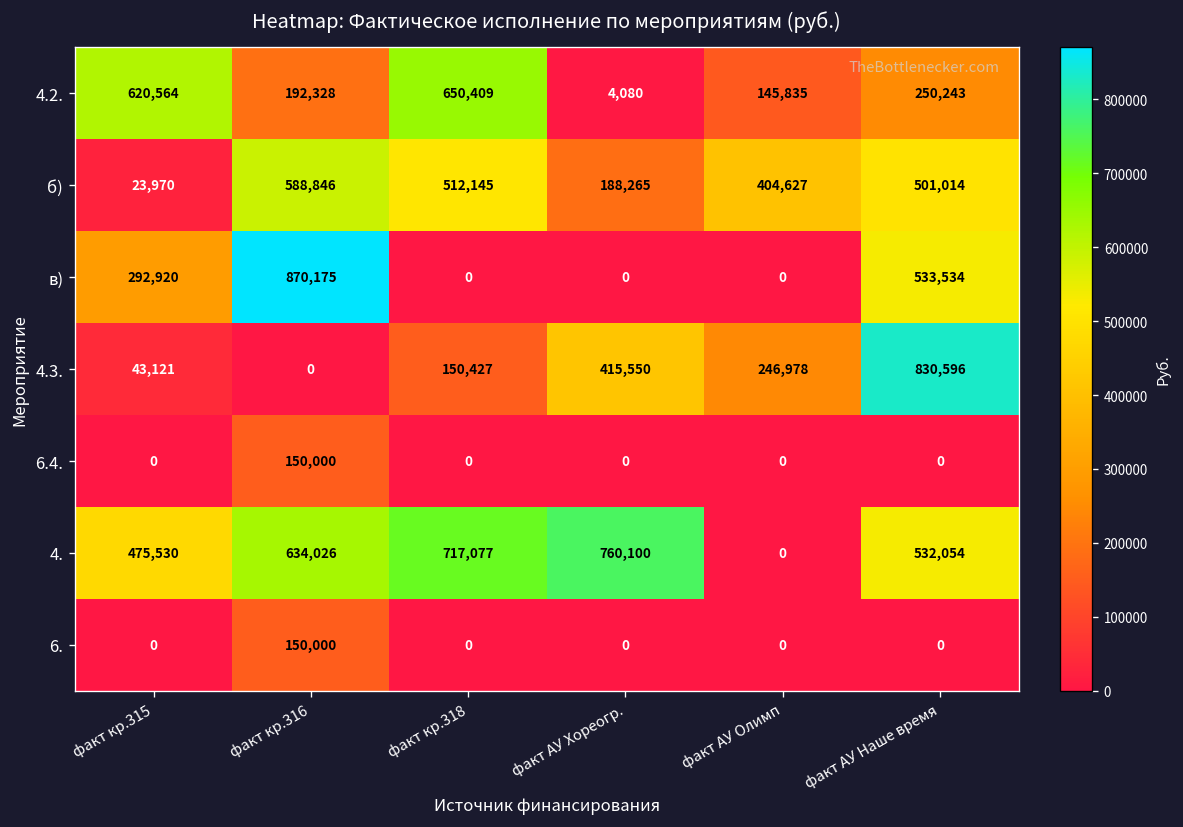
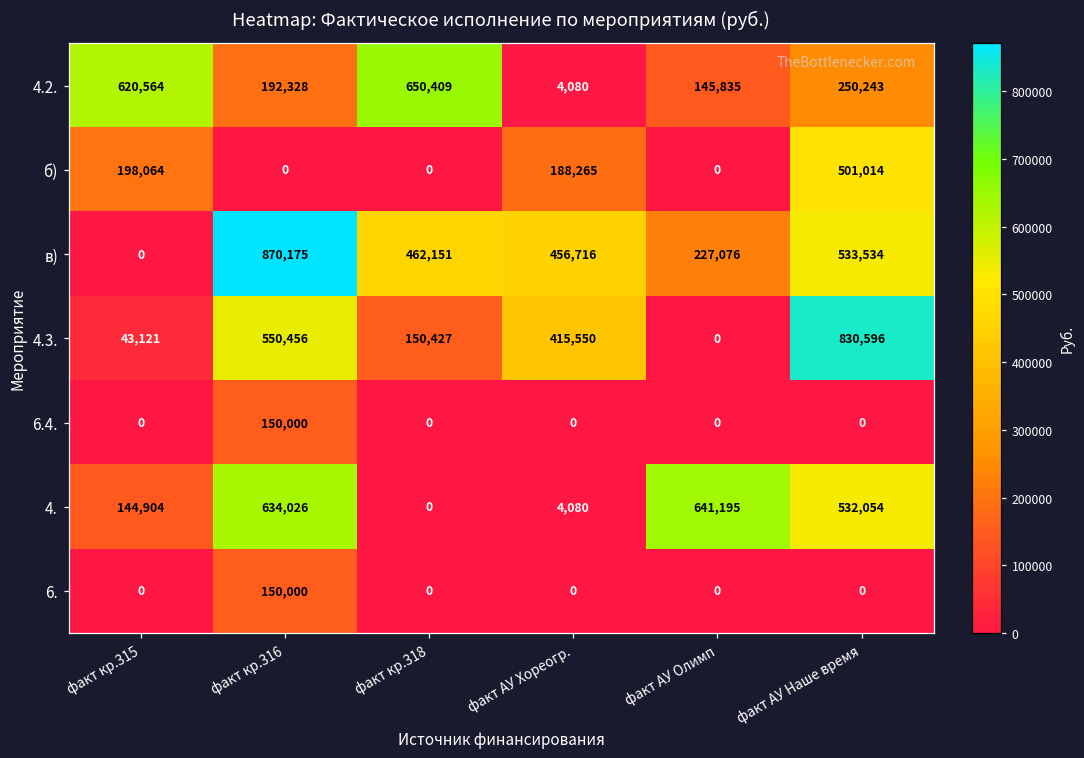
б), факт кр.315: 23,970 -> 198,064
б), факт кр.316: 588,846 -> 0
б), факт кр.318: 512,145 -> 0
б), факт АУ Олимп: 404,627 -> 0
в), факт кр.315: 292,920 -> 0
в), факт кр.318: 0 -> 462,151
в), факт АУ Хореогр.: 0 -> 456,716
в), факт АУ Олимп: 0 -> 227,076
4.3., факт кр.316: 0 -> 550,456
4.3., факт АУ Олимп: 246,978 -> 0
4., факт кр.315: 475,530 -> 144,904
4., факт кр.318: 717,077 -> 0
4., факт АУ Хореогр.: 760,100 -> 4,080
4., факт АУ Олимп: 0 -> 641,195
